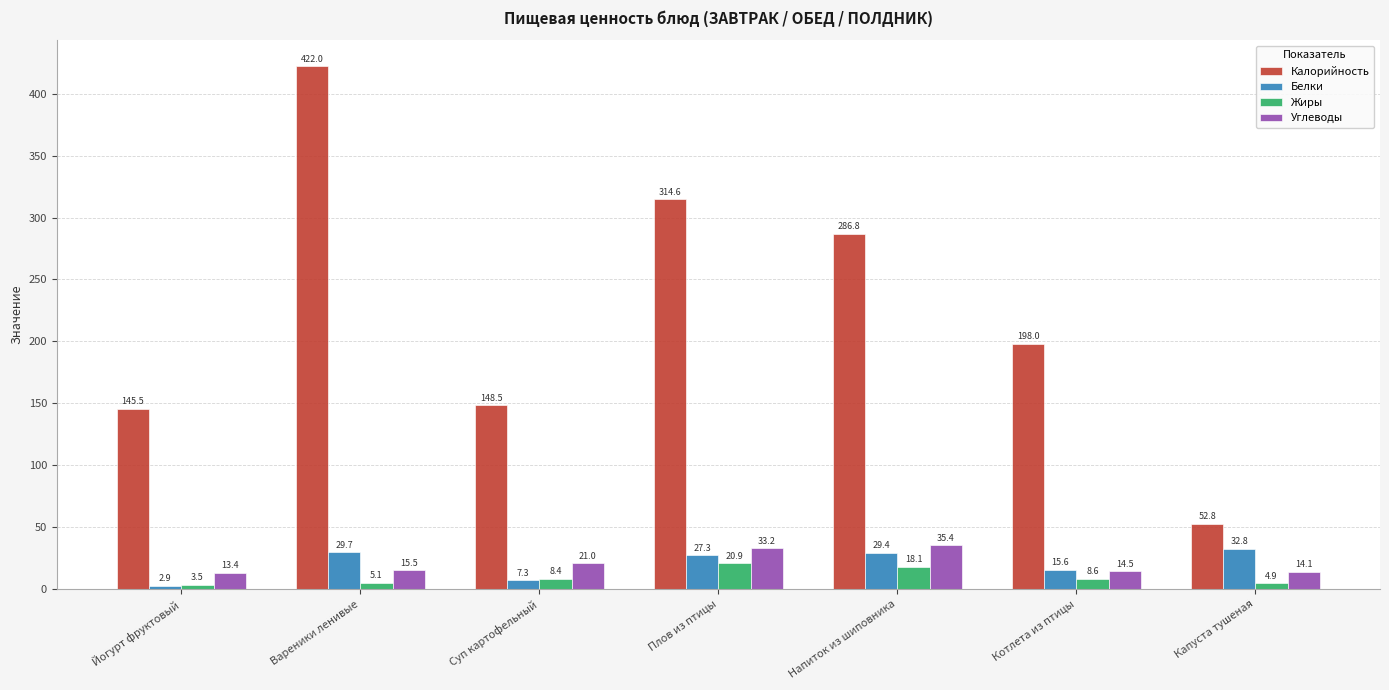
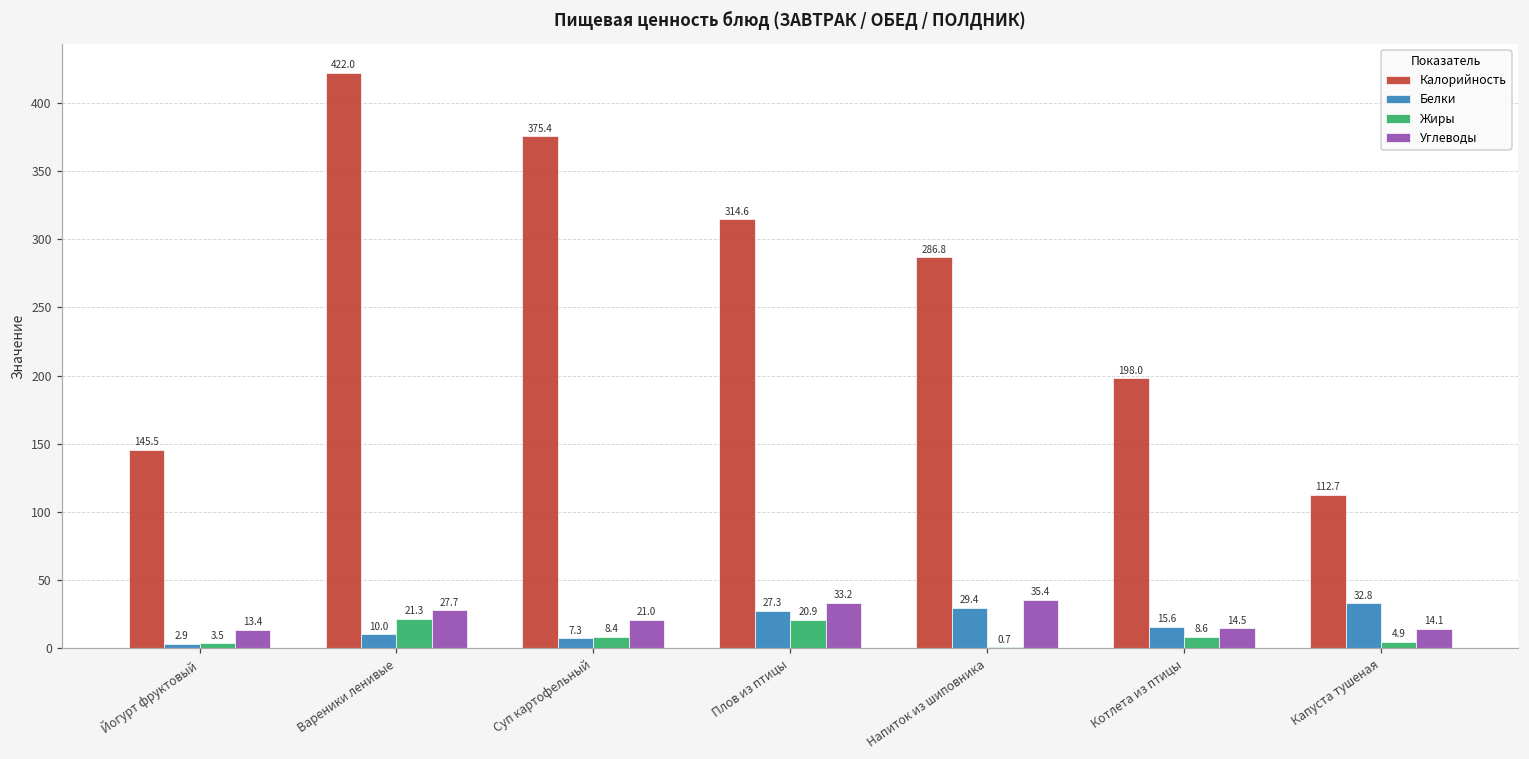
Белки, Вареники ленивые: 29.7 -> 10.0
Жиры, Вареники ленивые: 5.1 -> 21.3
Углеводы, Вареники ленивые: 15.5 -> 27.7
Калорийность, Суп картофельный: 148.5 -> 375.4
Жиры, Напиток из шиповника: 18.1 -> 0.7
Калорийность, Капуста тушеная: 52.8 -> 112.7
